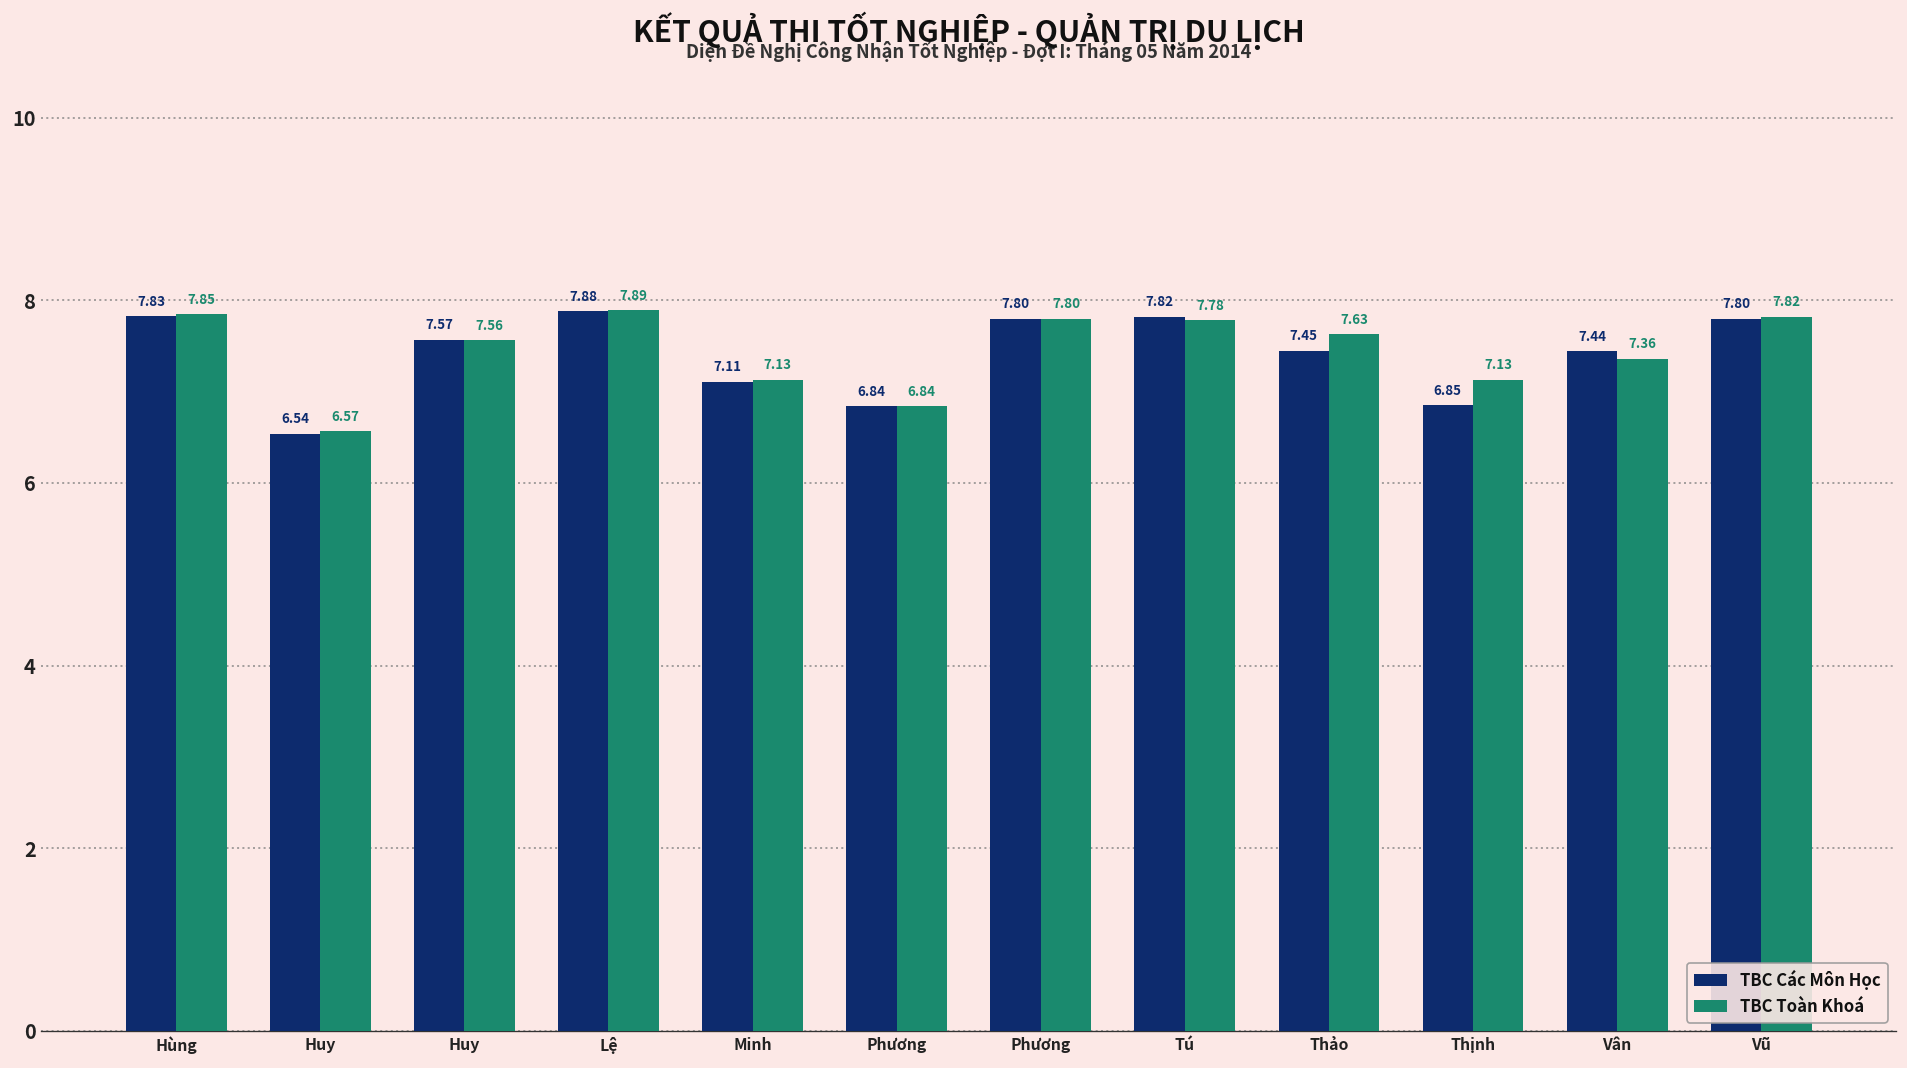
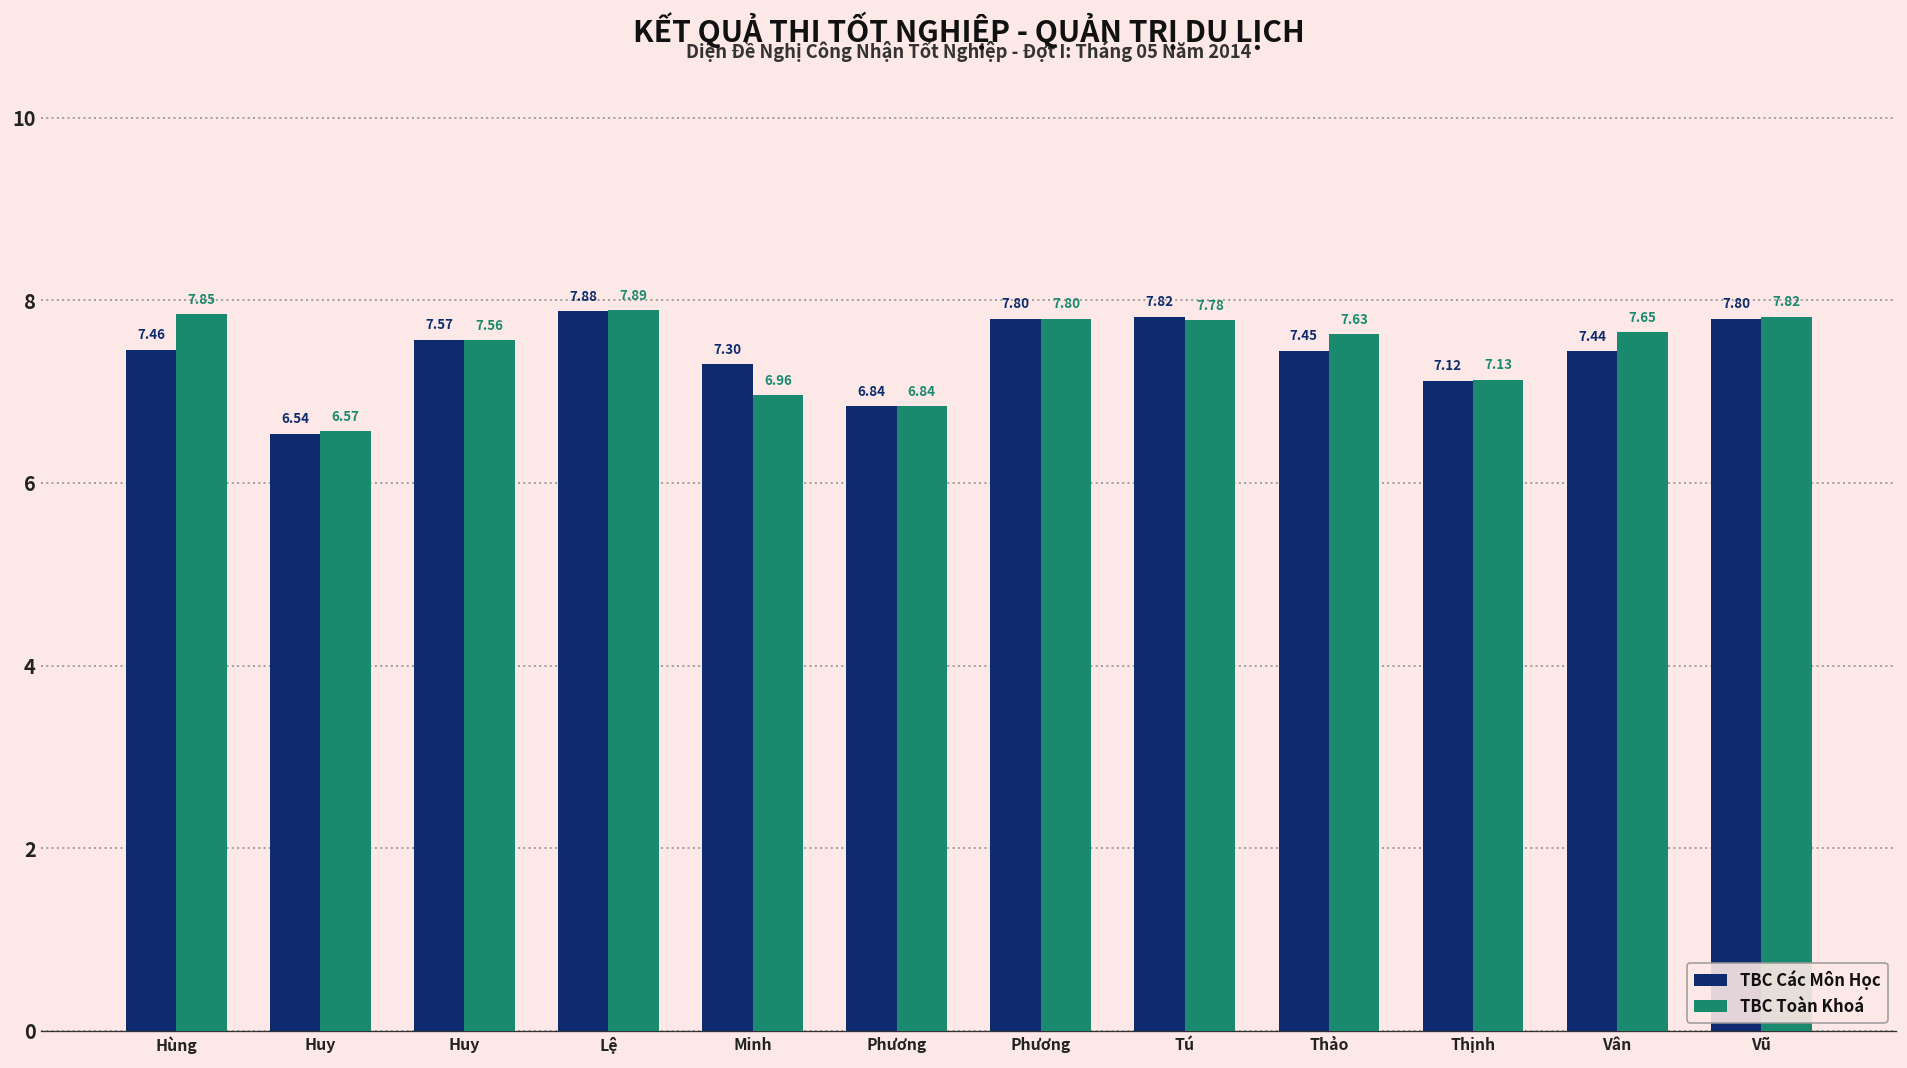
TBC Các Môn Học, Hùng: 7.83 -> 7.46
TBC Các Môn Học, Minh: 7.11 -> 7.30
TBC Toàn Khoá, Minh: 7.13 -> 6.96
TBC Các Môn Học, Thịnh: 6.85 -> 7.12
TBC Toàn Khoá, Vân: 7.36 -> 7.65
